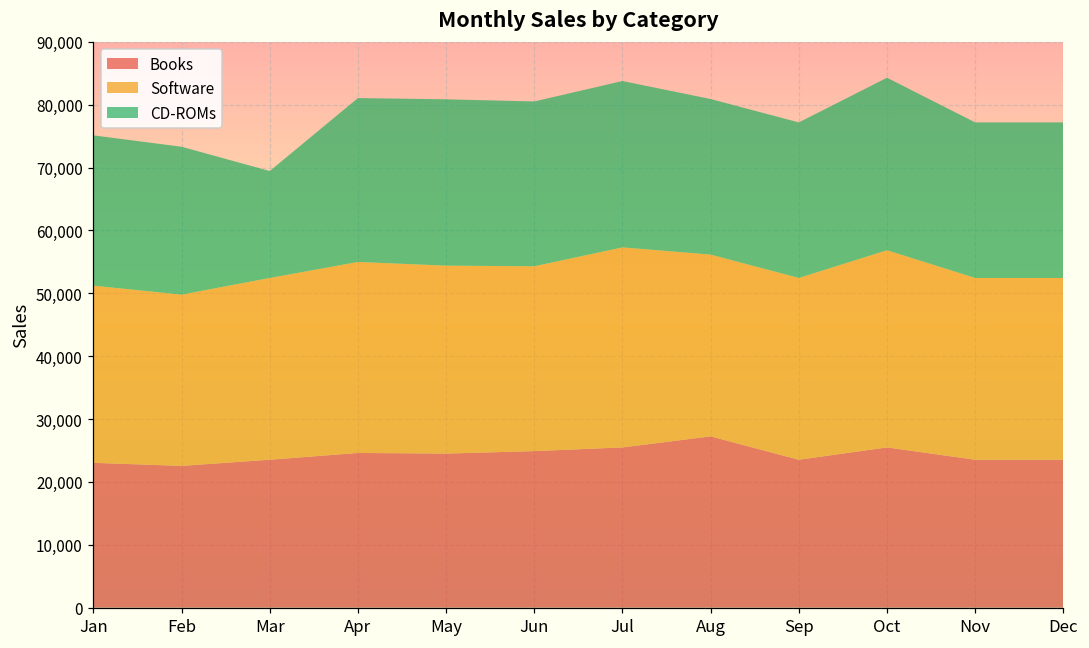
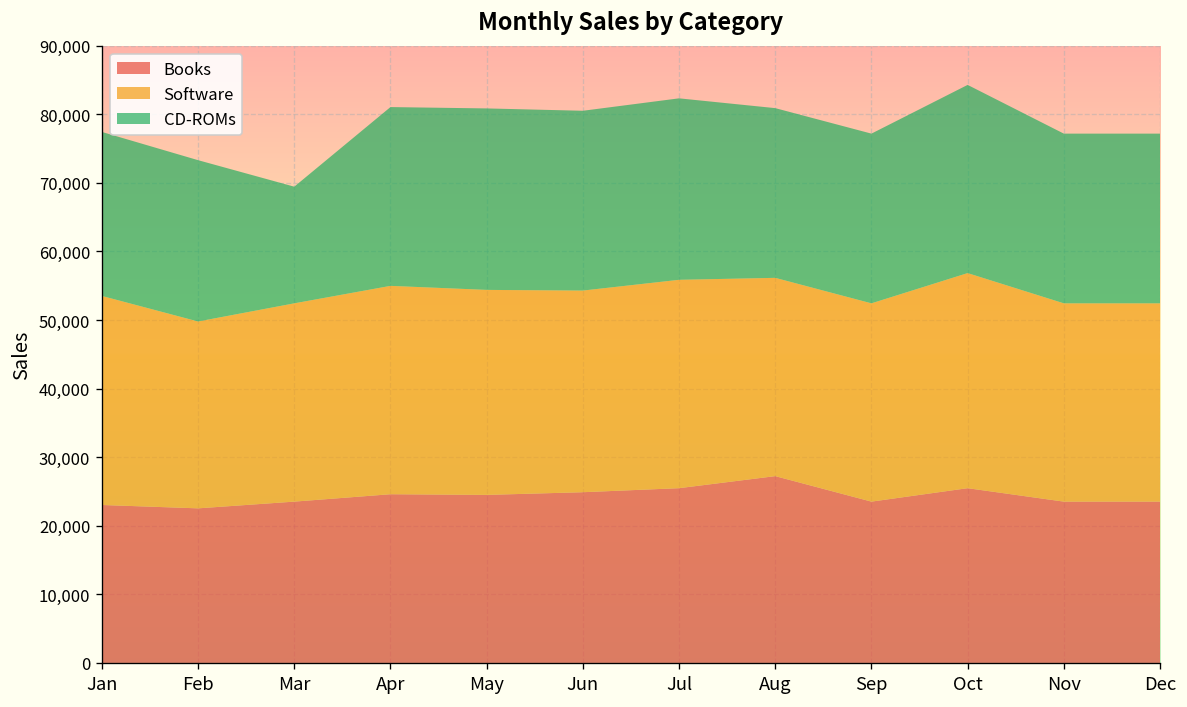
Software, Jan: 28,000 -> 30,000
Software, Jul: 32,000 -> 30,000
